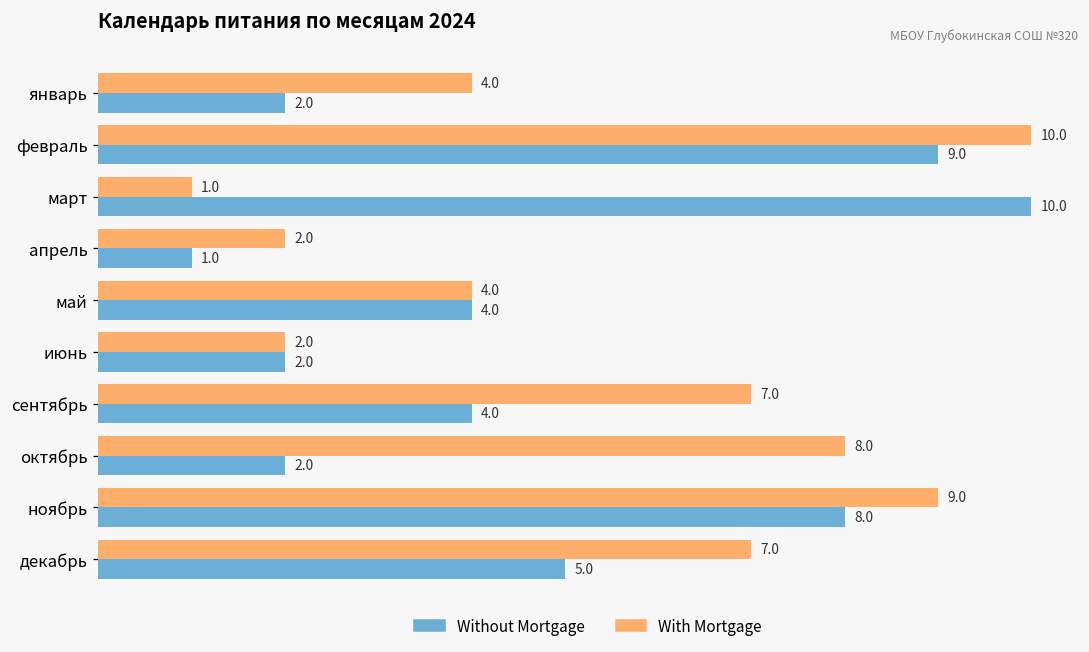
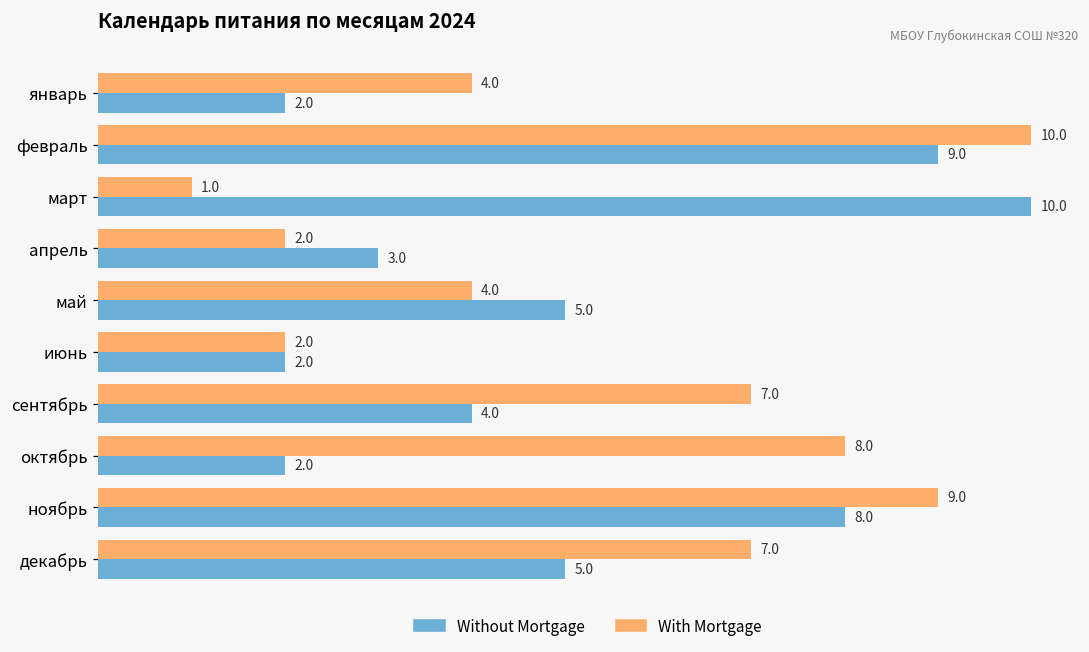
Without Mortgage, апрель: 1.0 -> 3.0
Without Mortgage, май: 4.0 -> 5.0
